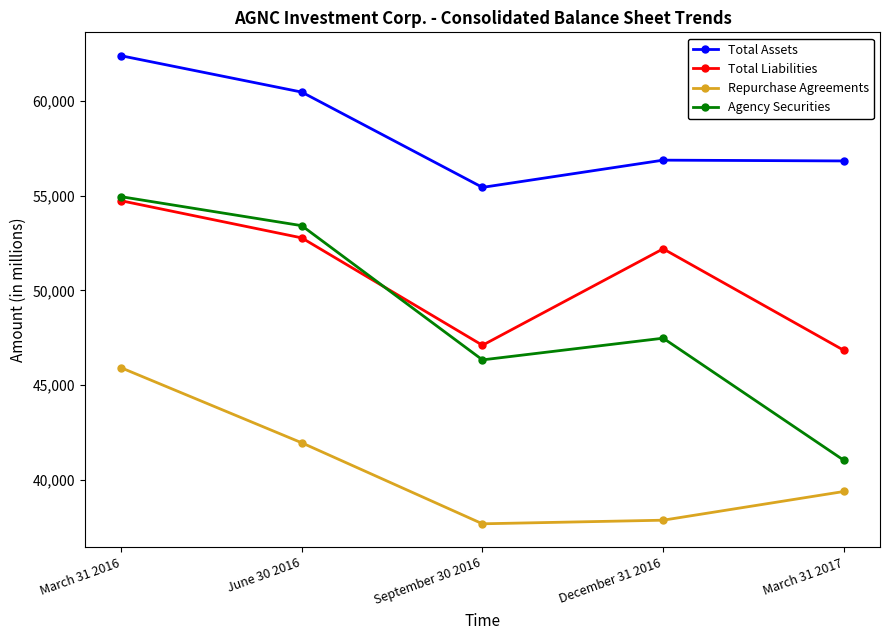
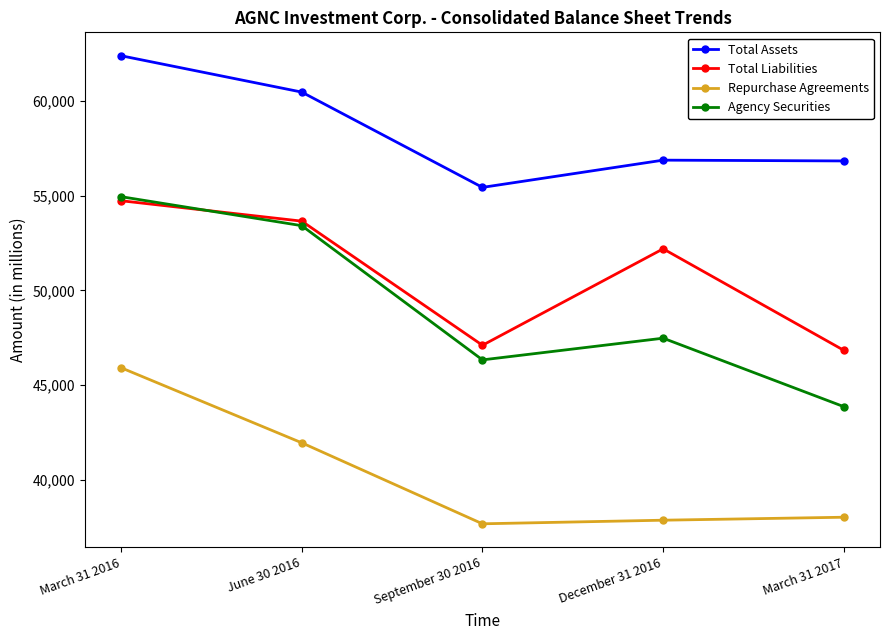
Total Liabilities, June 30 2016: 52,800 -> 53,700
Repurchase Agreements, March 31 2017: 39,400 -> 38,000
Agency Securities, March 31 2017: 41,000 -> 43,900
